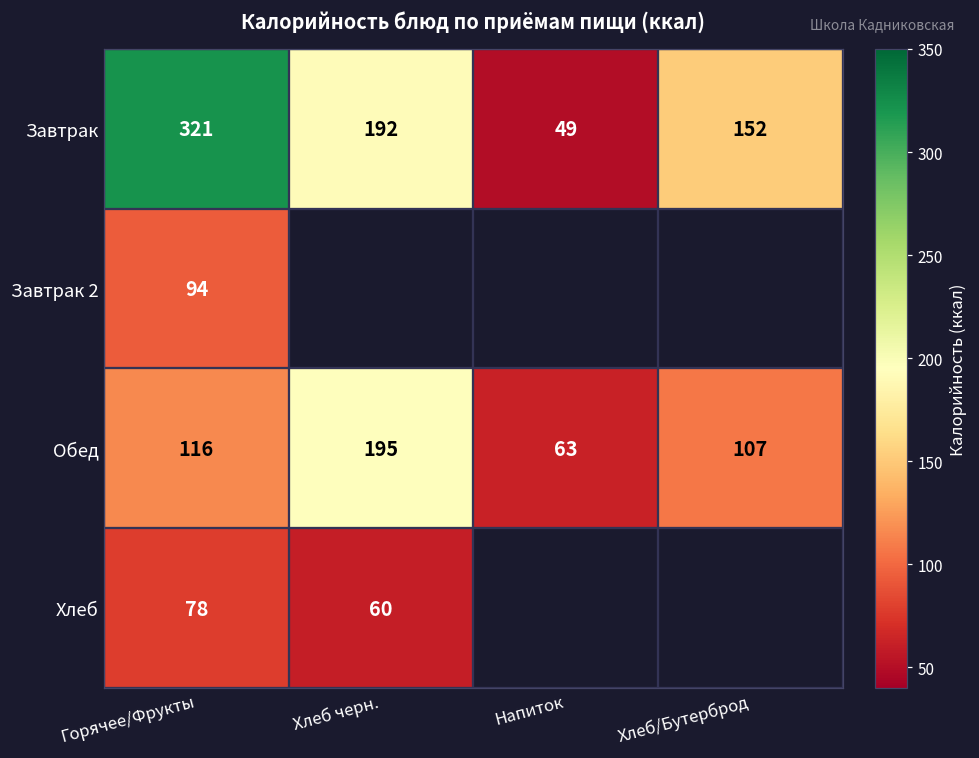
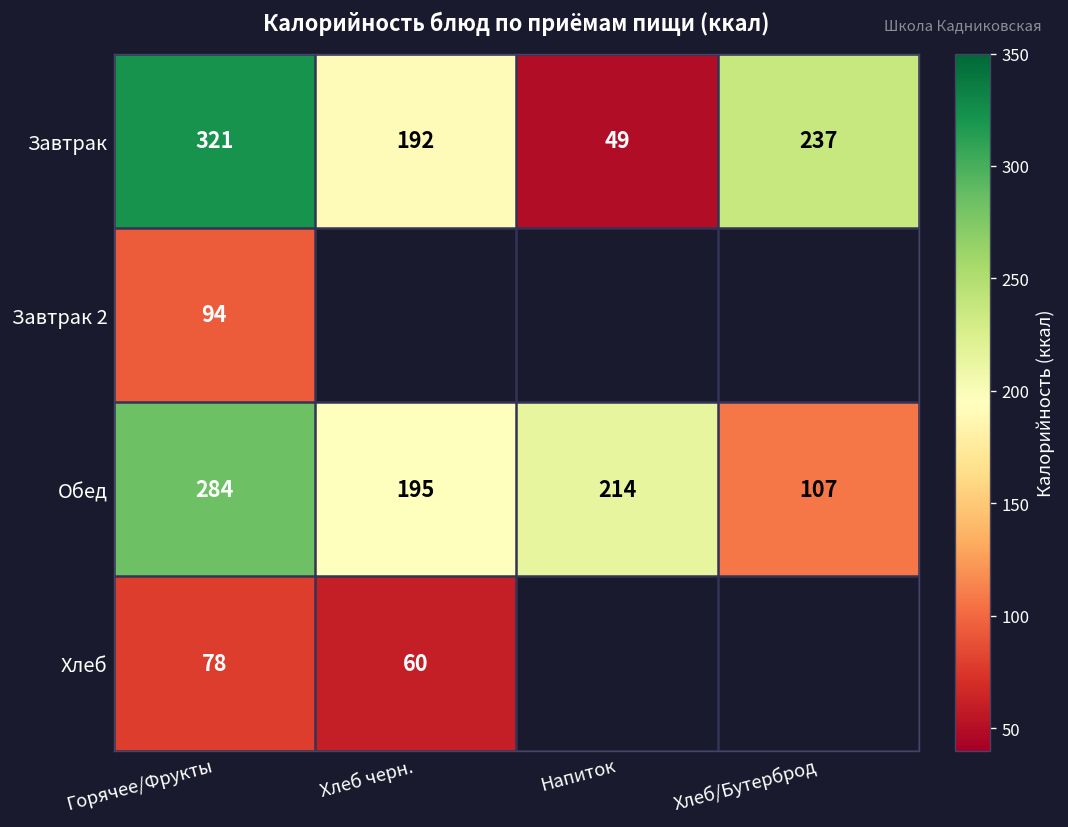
Завтрак, Хлеб/Бутерброд: 152 -> 237
Обед, Горячее/Фрукты: 116 -> 284
Обед, Напиток: 63 -> 214
